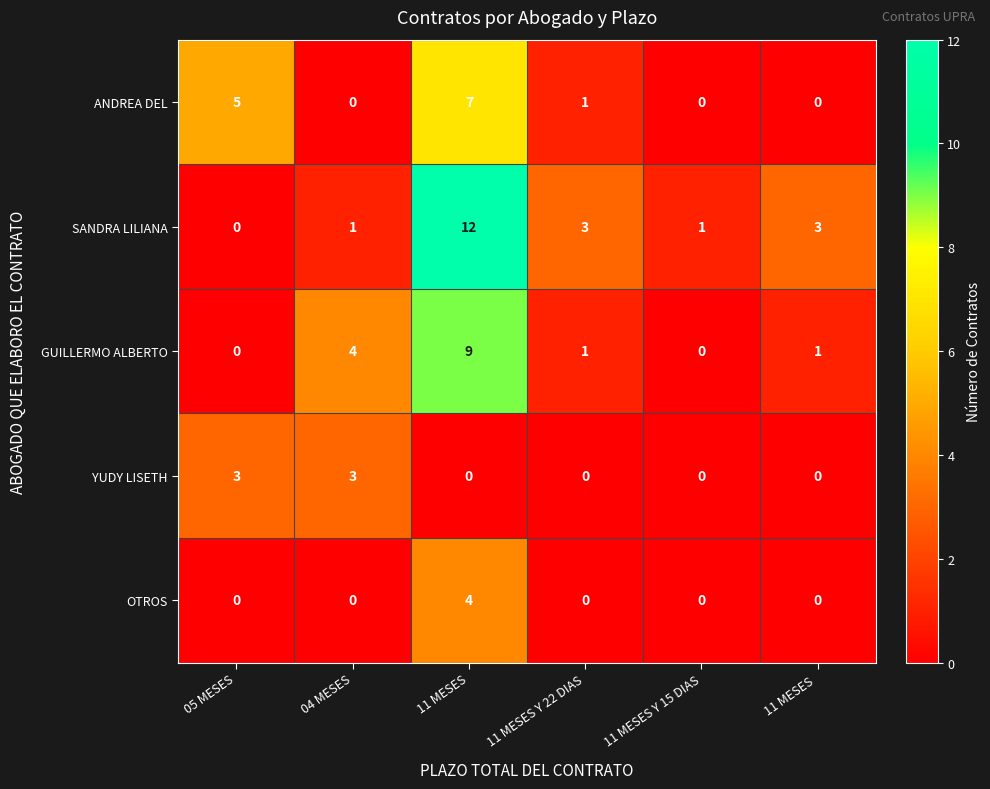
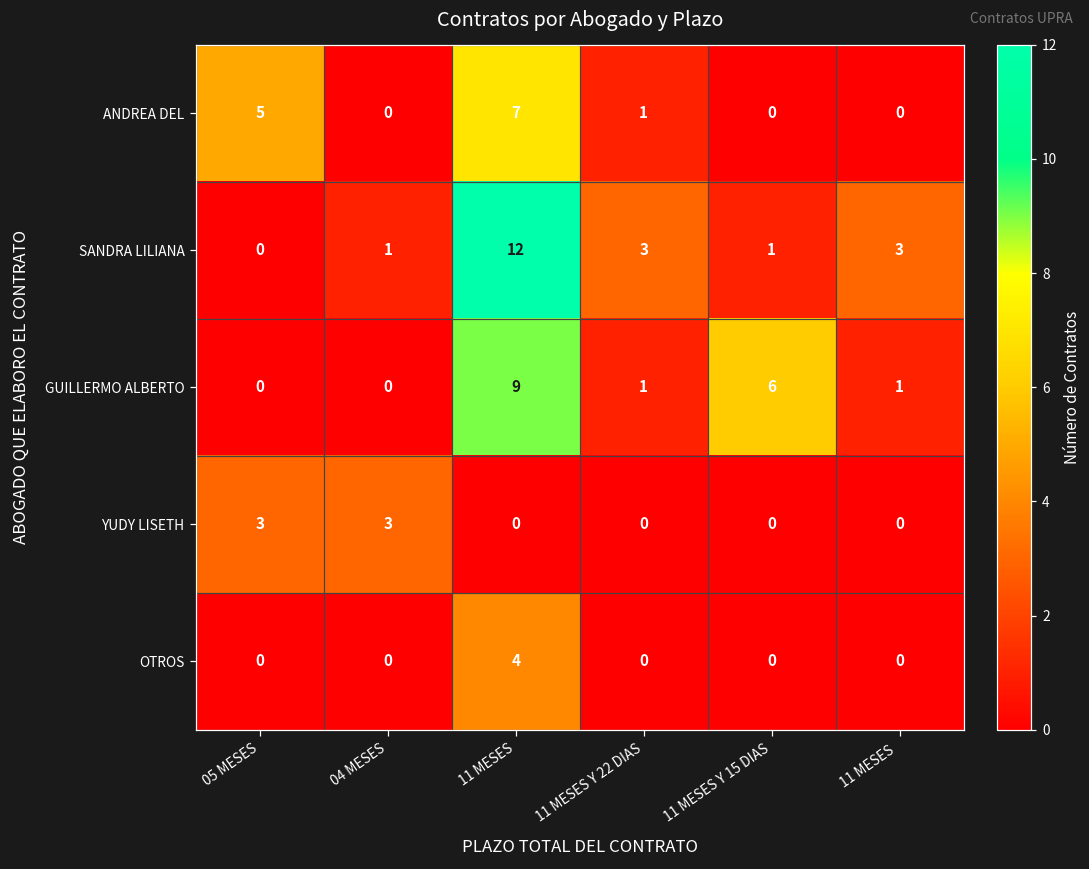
GUILLERMO ALBERTO, 04 MESES: 4 -> 0
GUILLERMO ALBERTO, 11 MESES Y 15 DIAS: 0 -> 6
